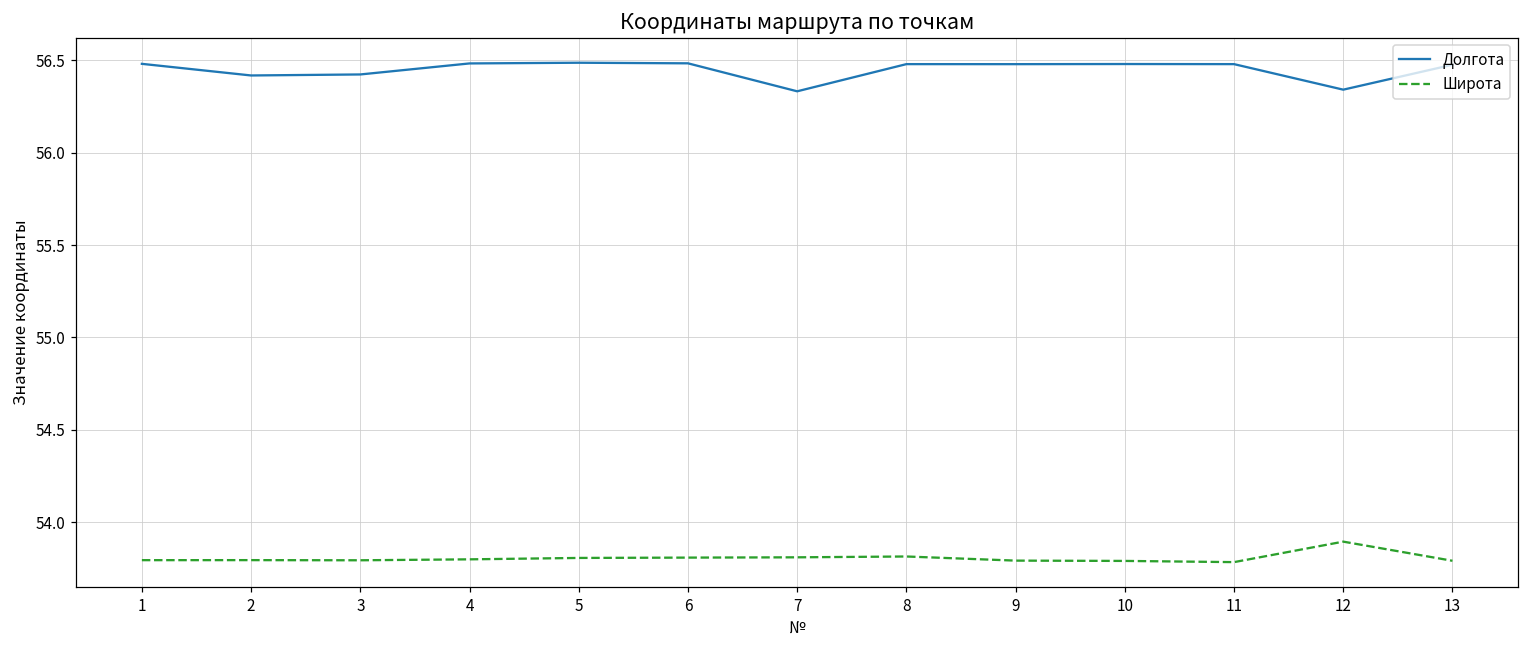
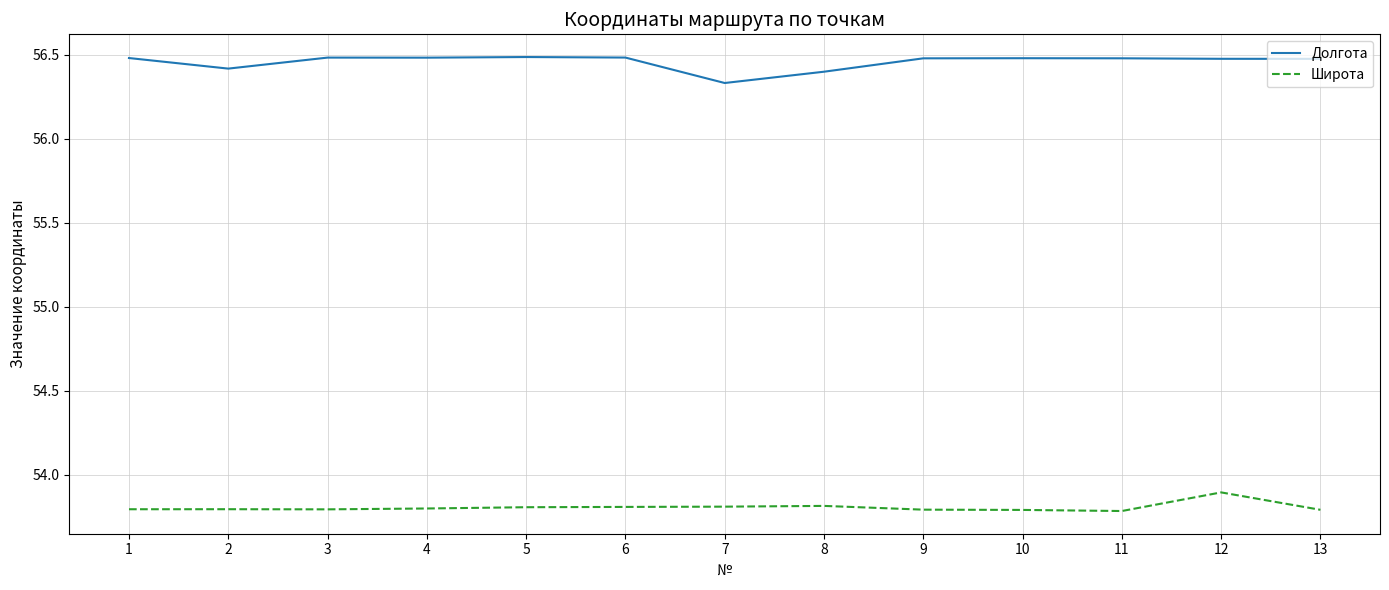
Долгота, 3: 56.42 -> 56.48
Долгота, 8: 56.48 -> 56.40
Долгота, 12: 56.34 -> 56.48
